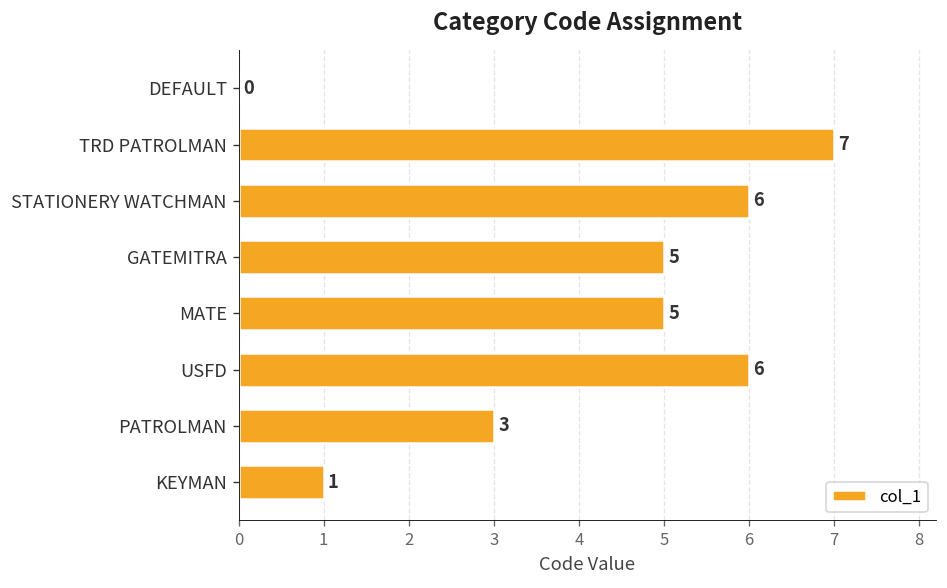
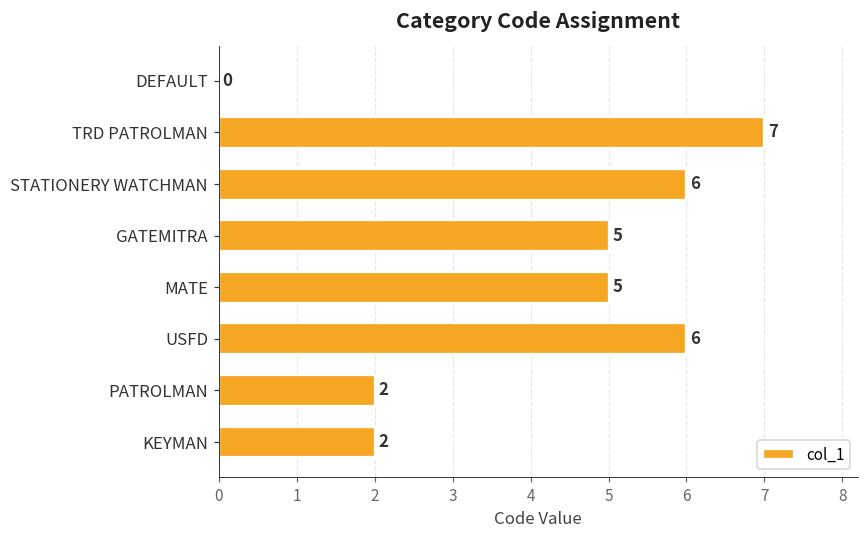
PATROLMAN: 3 -> 2
KEYMAN: 1 -> 2
